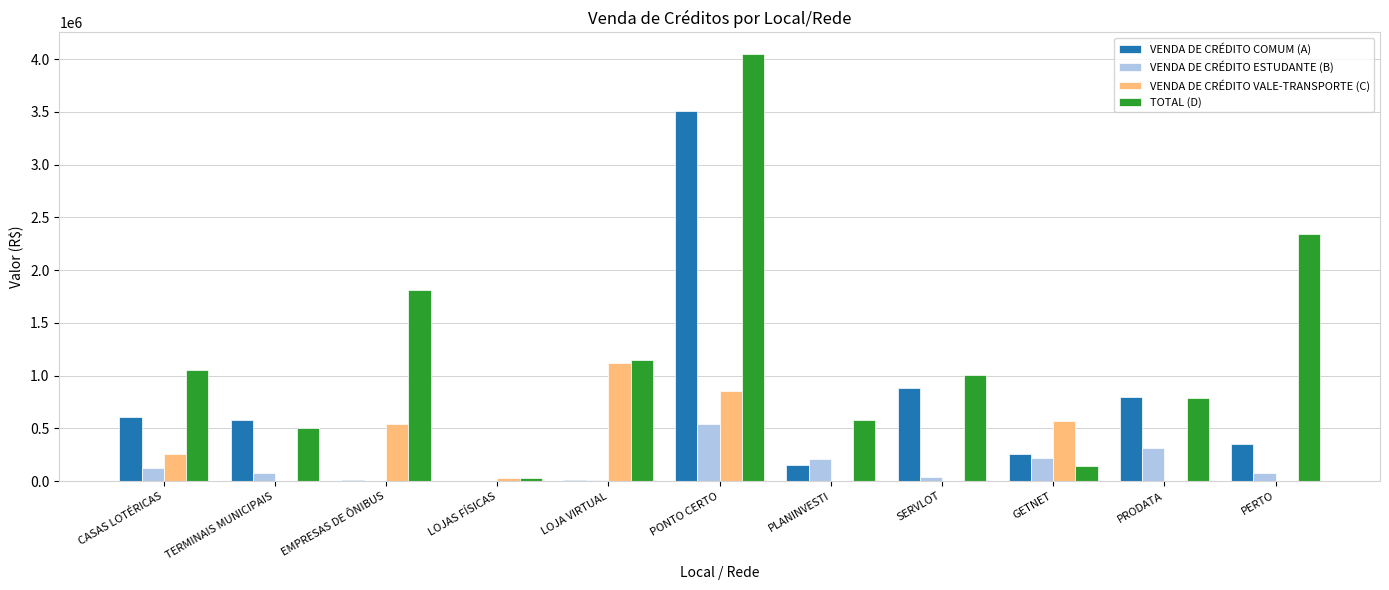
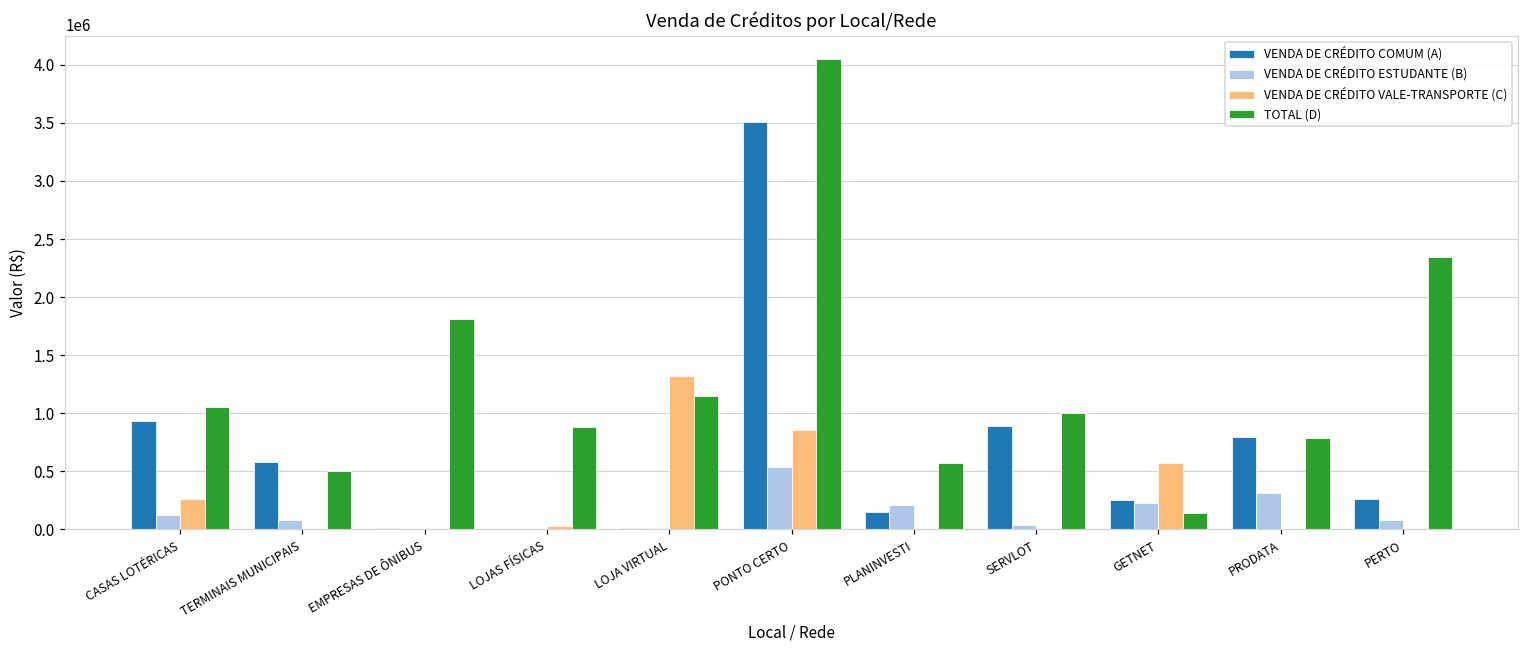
VENDA DE CRÉDITO COMUM (A), CASAS LOTÉRICAS: 610000 -> 940000
VENDA DE CRÉDITO VALE-TRANSPORTE (C), EMPRESAS DE ÔNIBUS: 540000 -> 0
TOTAL (D), LOJAS FÍSICAS: 30000 -> 880000
VENDA DE CRÉDITO VALE-TRANSPORTE (C), LOJA VIRTUAL: 1120000 -> 1320000
VENDA DE CRÉDITO COMUM (A), PERTO: 360000 -> 260000
